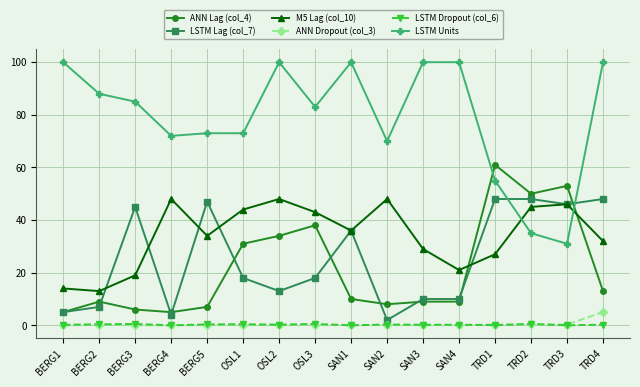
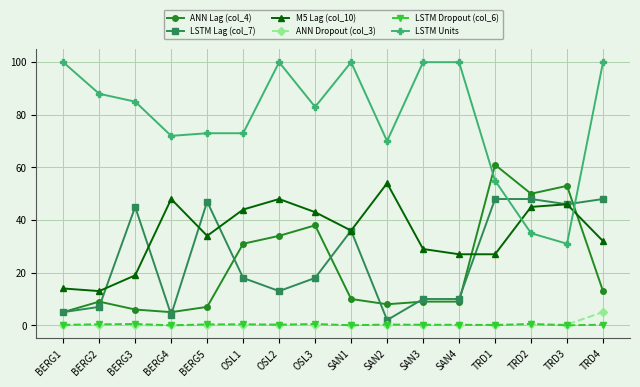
M5 Lag (col_10), SAN2: 48 -> 54
M5 Lag (col_10), SAN4: 21 -> 27
